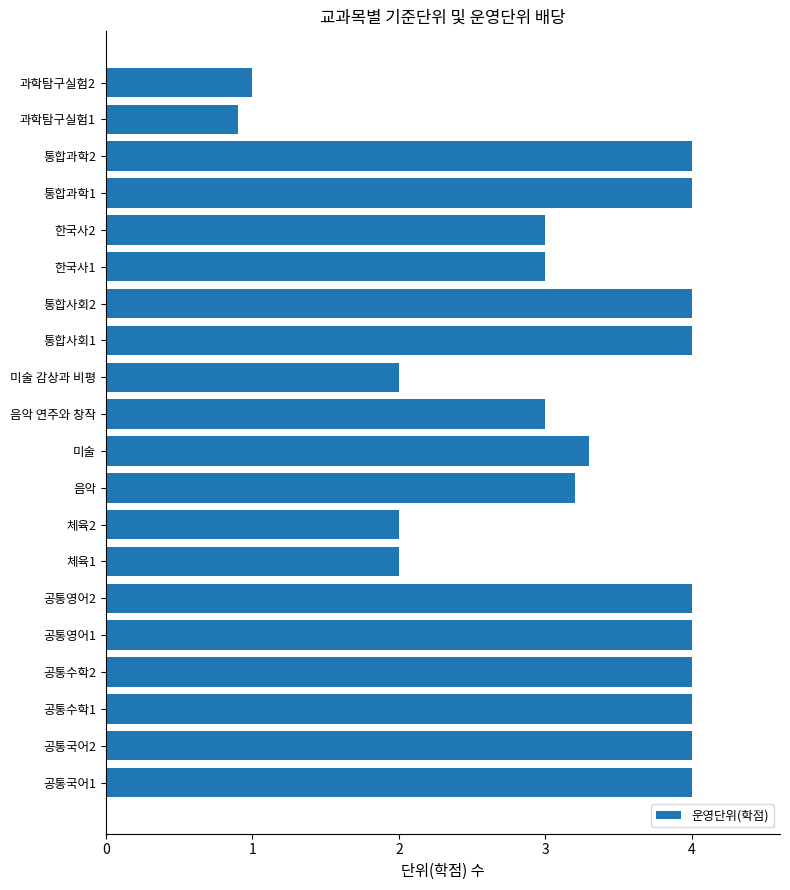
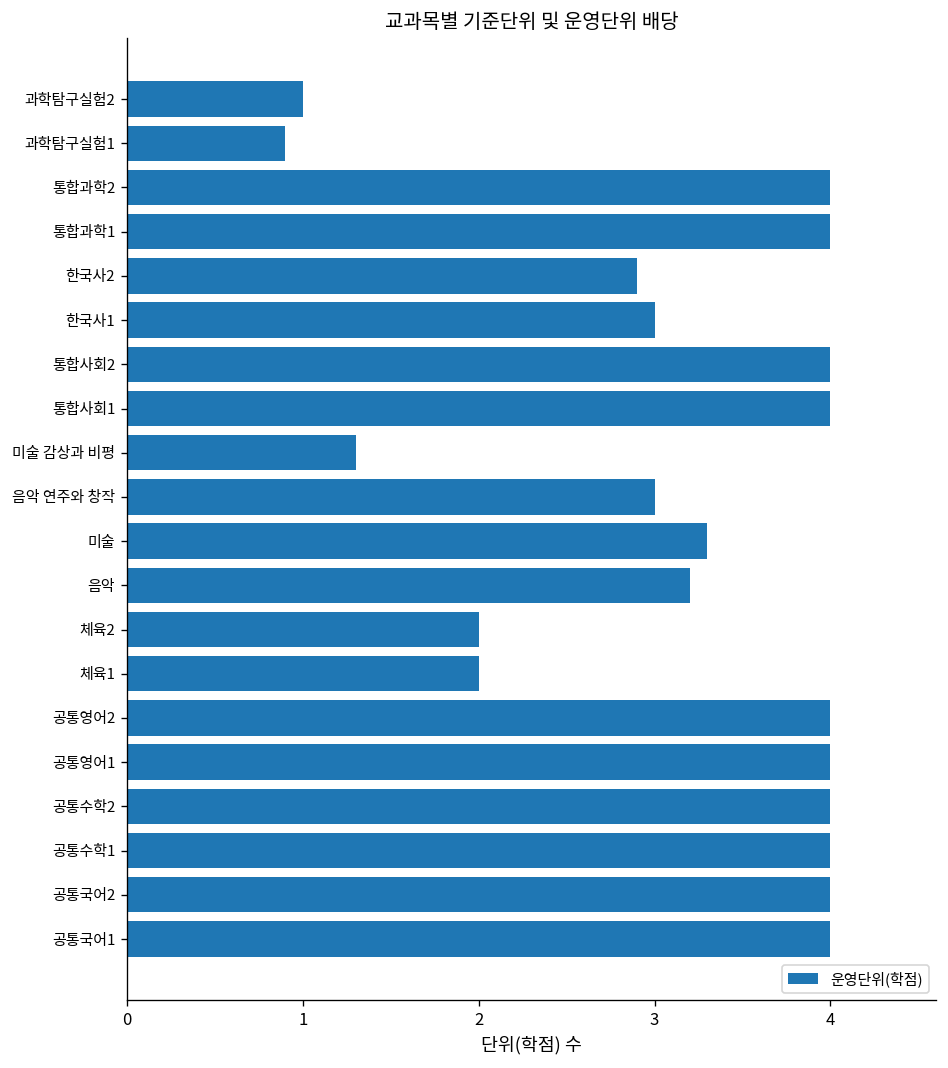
한국사2: 3.0 -> 2.9
미술 감상과 비평: 2.0 -> 1.3
